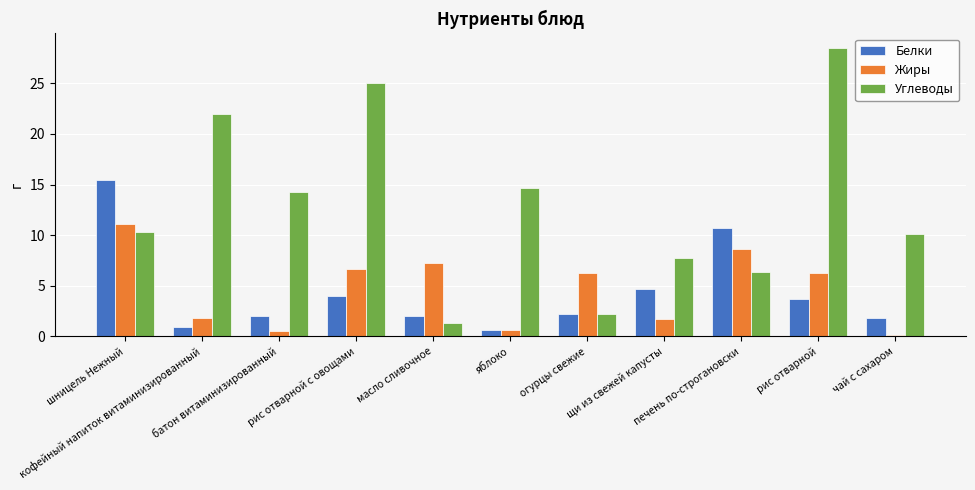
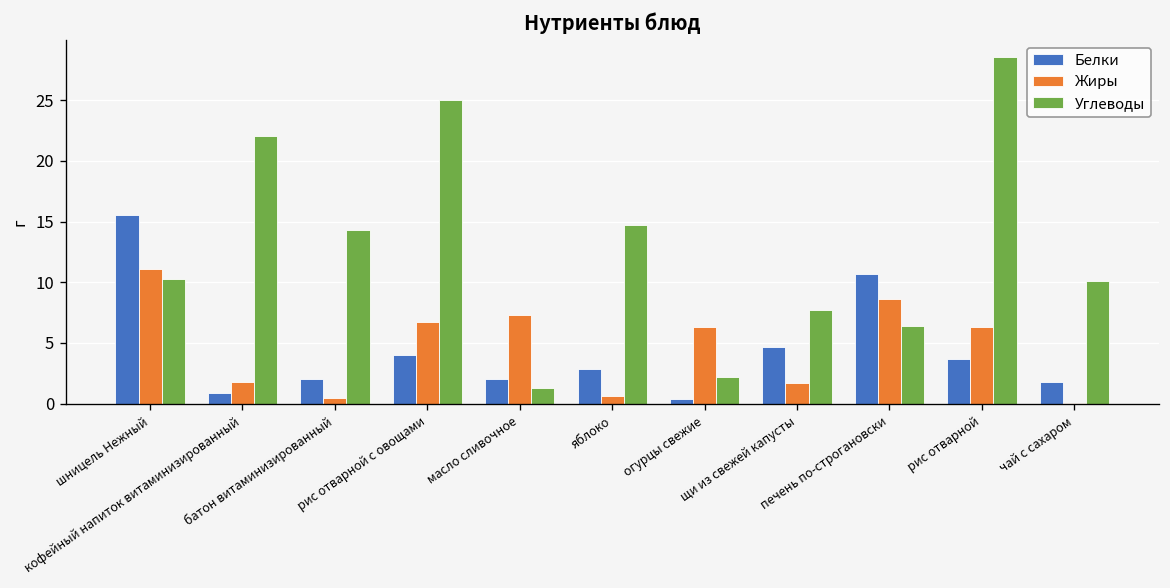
Белки, яблоко: 0.6 -> 2.9
Белки, огурцы свежие: 2.2 -> 0.4
